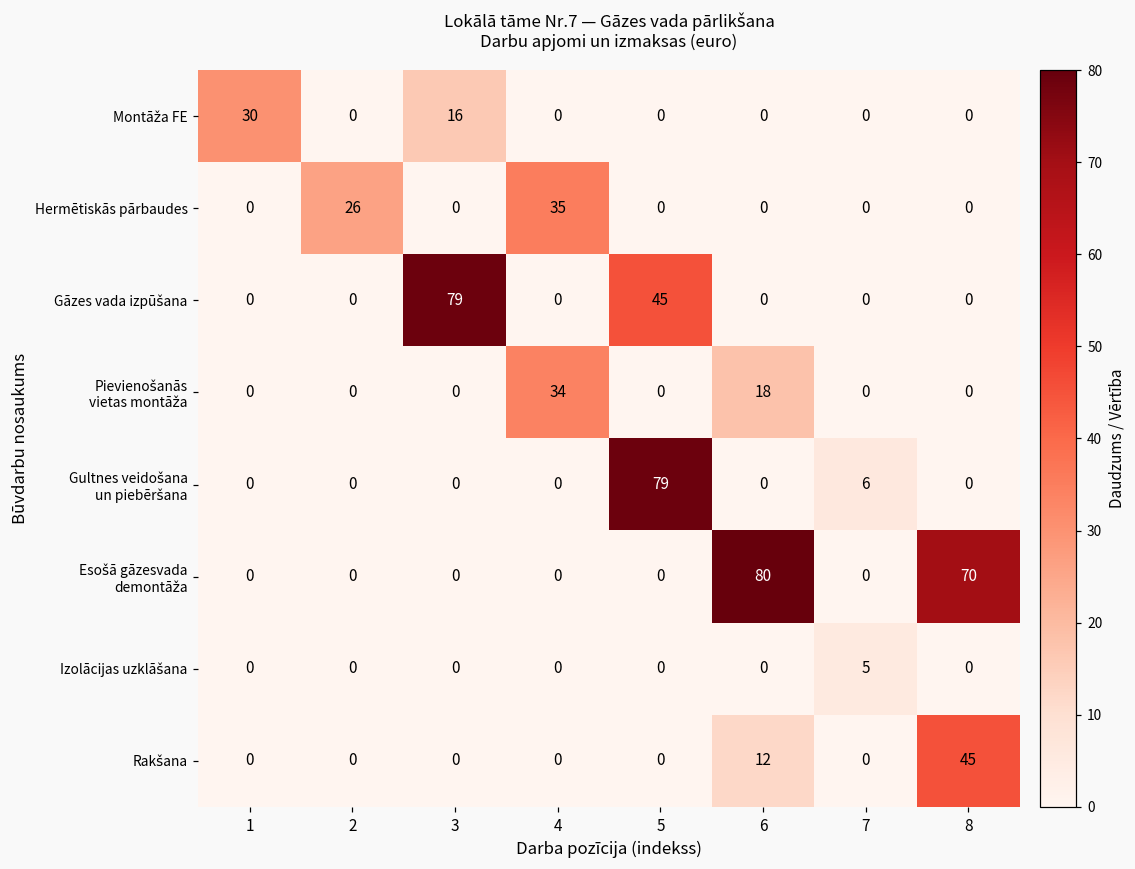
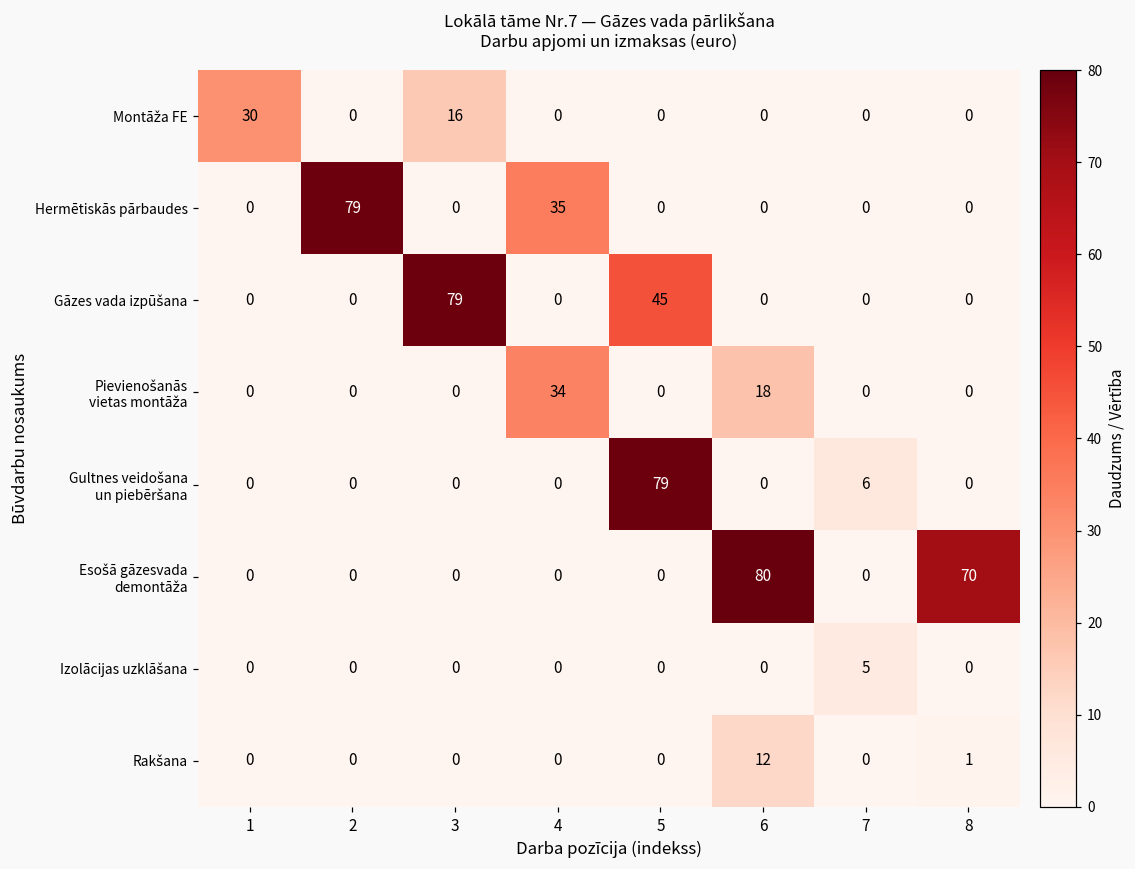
Hermētiskās pārbaudes, 2: 26 -> 79
Rakšana, 8: 45 -> 1
